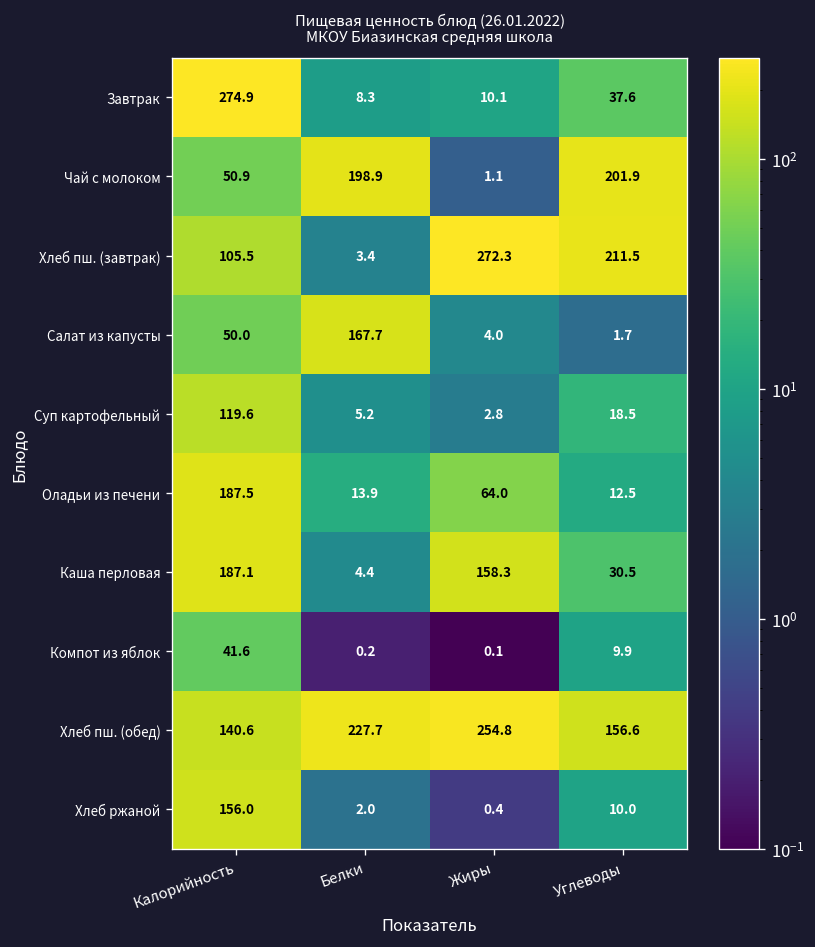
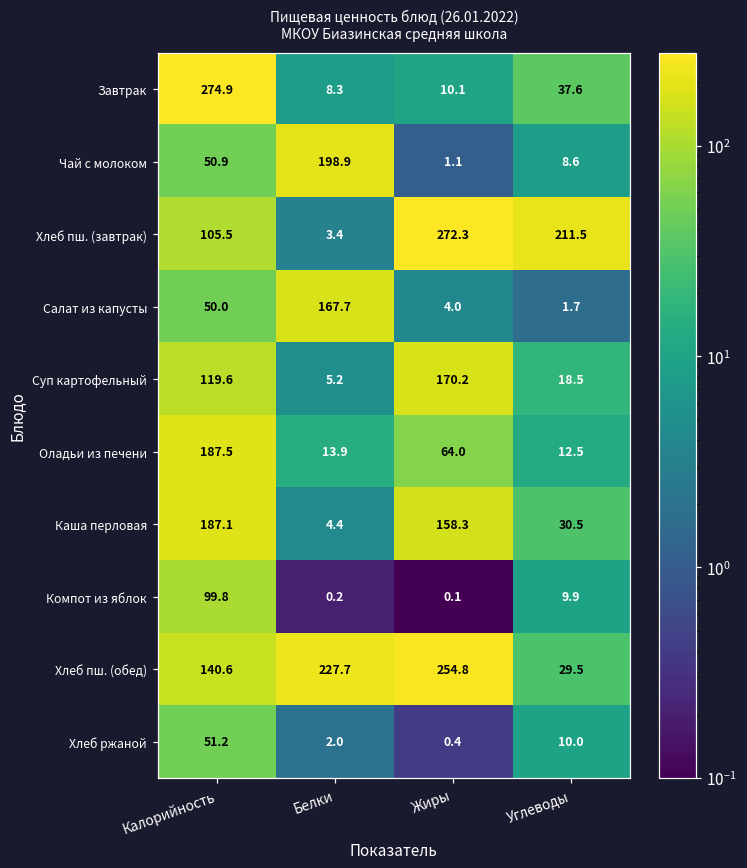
Чай с молоком, Углеводы: 201.9 -> 8.6
Суп картофельный, Жиры: 2.8 -> 170.2
Компот из яблок, Калорийность: 41.6 -> 99.8
Хлеб пш. (обед), Углеводы: 156.6 -> 29.5
Хлеб ржаной, Калорийность: 156.0 -> 51.2
